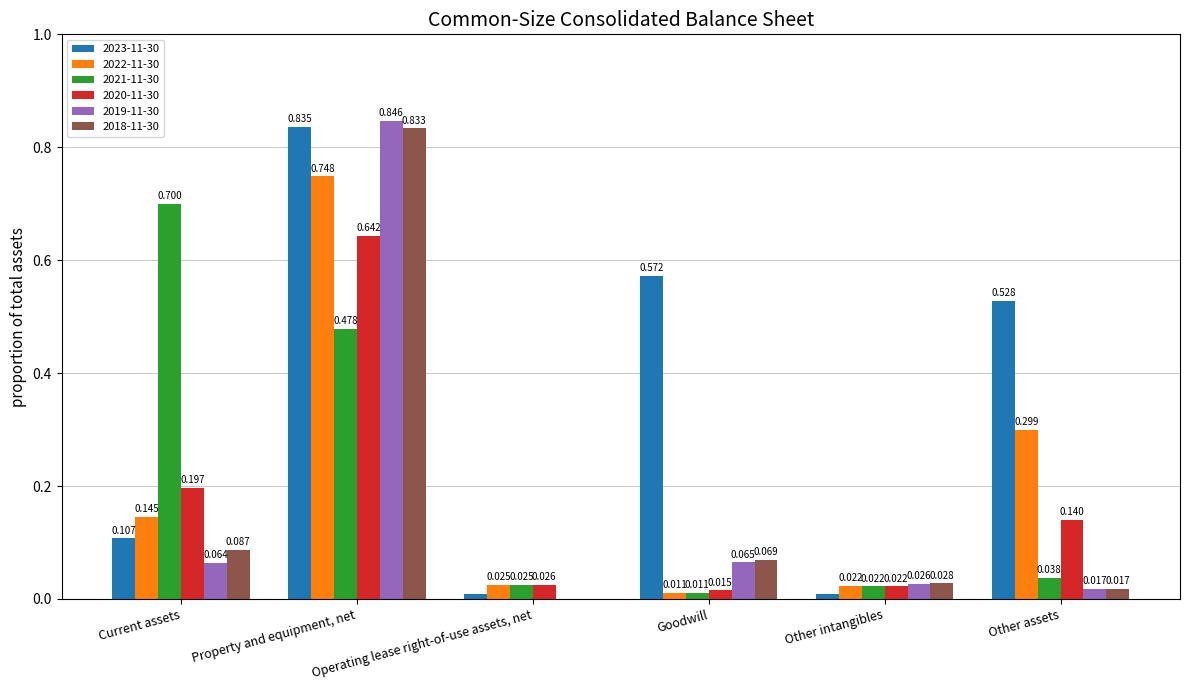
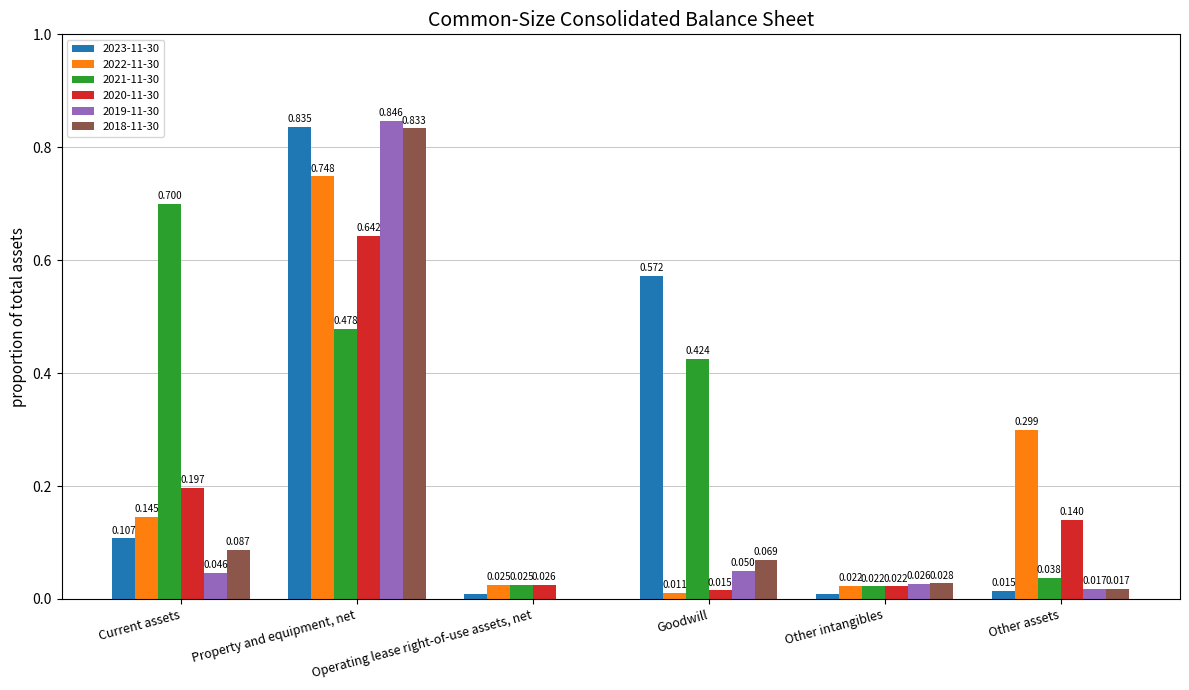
2019-11-30, Current assets: 0.064 -> 0.046
2021-11-30, Goodwill: 0.011 -> 0.424
2019-11-30, Goodwill: 0.065 -> 0.050
2023-11-30, Other assets: 0.528 -> 0.015
